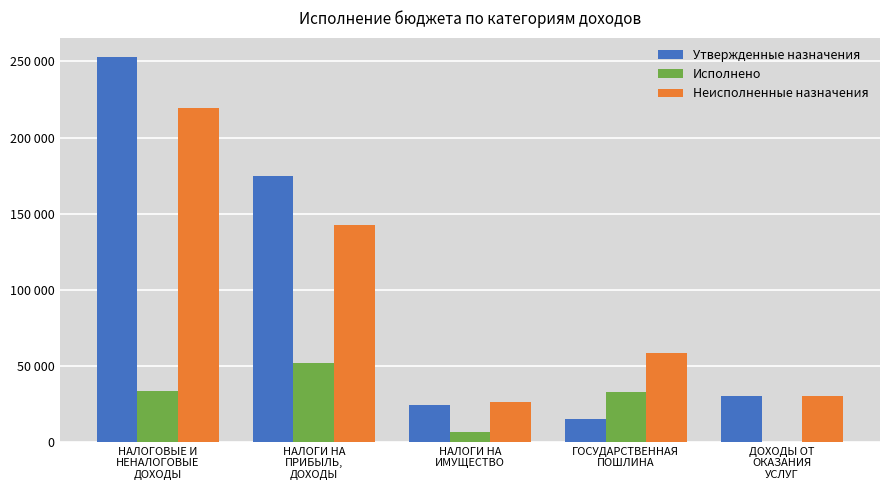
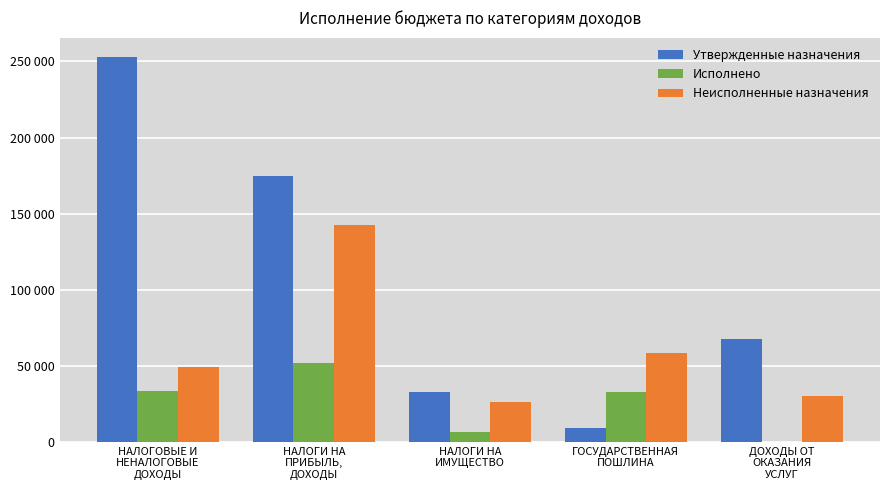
Неисполненные назначения, НАЛОГОВЫЕ И НЕНАЛОГОВЫЕ ДОХОДЫ: 219000 -> 49000
Утвержденные назначения, НАЛОГИ НА ИМУЩЕСТВО: 24000 -> 33000
Утвержденные назначения, ГОСУДАРСТВЕННАЯ ПОШЛИНА: 15000 -> 9000
Утвержденные назначения, ДОХОДЫ ОТ ОКАЗАНИЯ УСЛУГ: 30000 -> 68000
